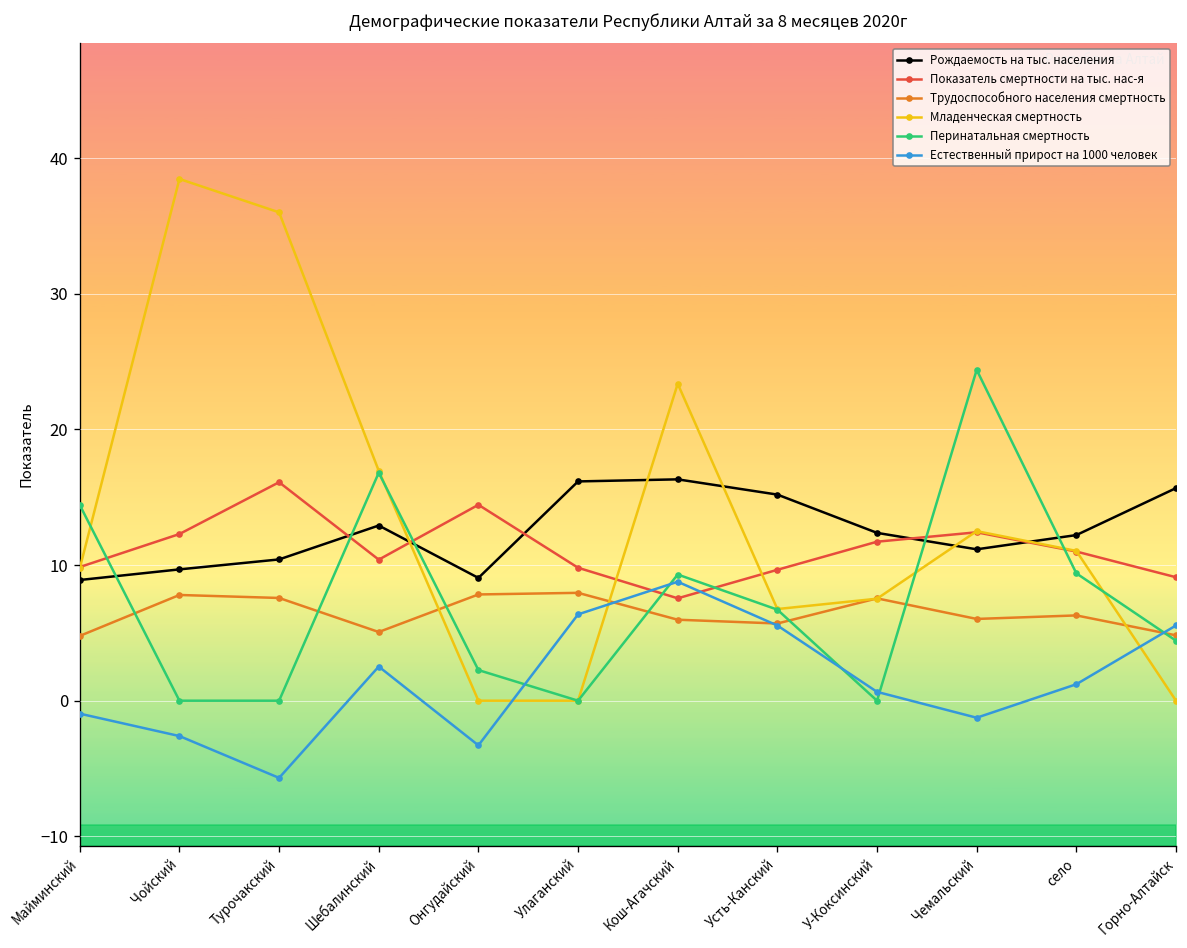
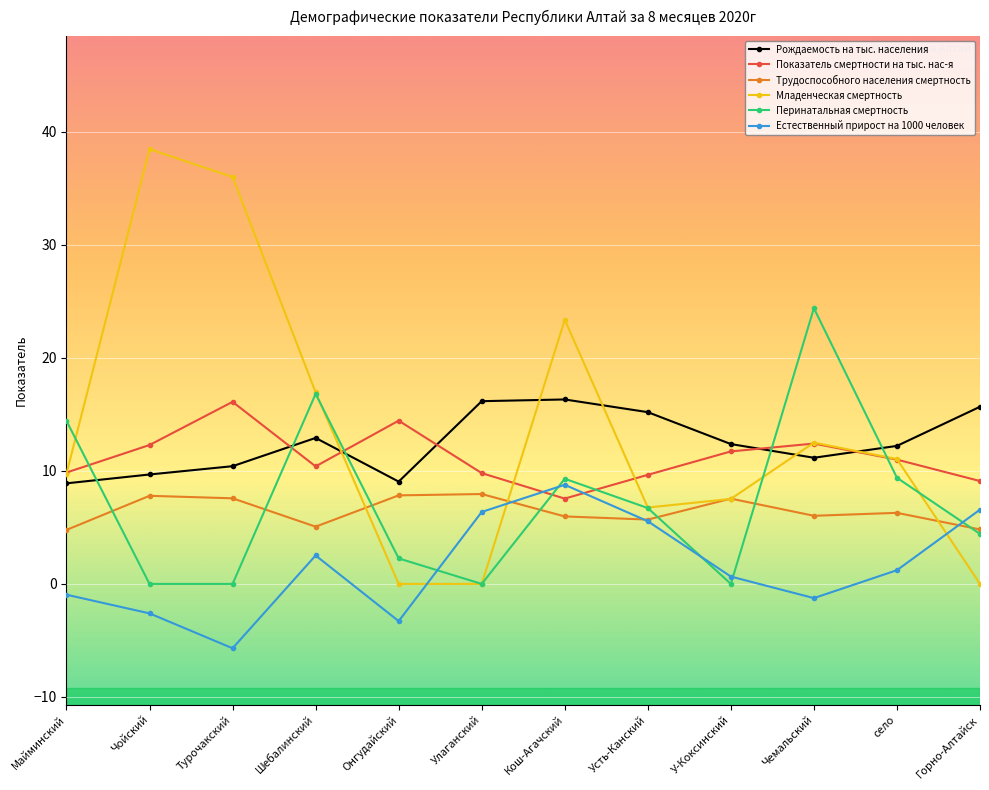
Естественный прирост на 1000 человек, Горно-Алтайск: 5.5 -> 6.6
